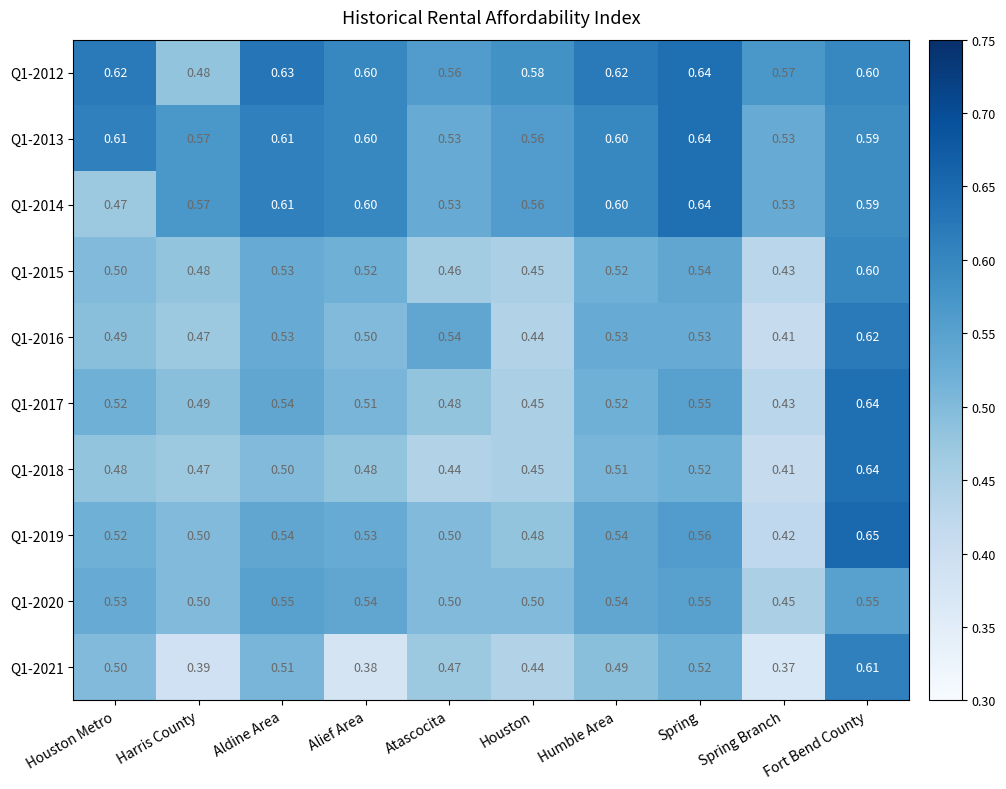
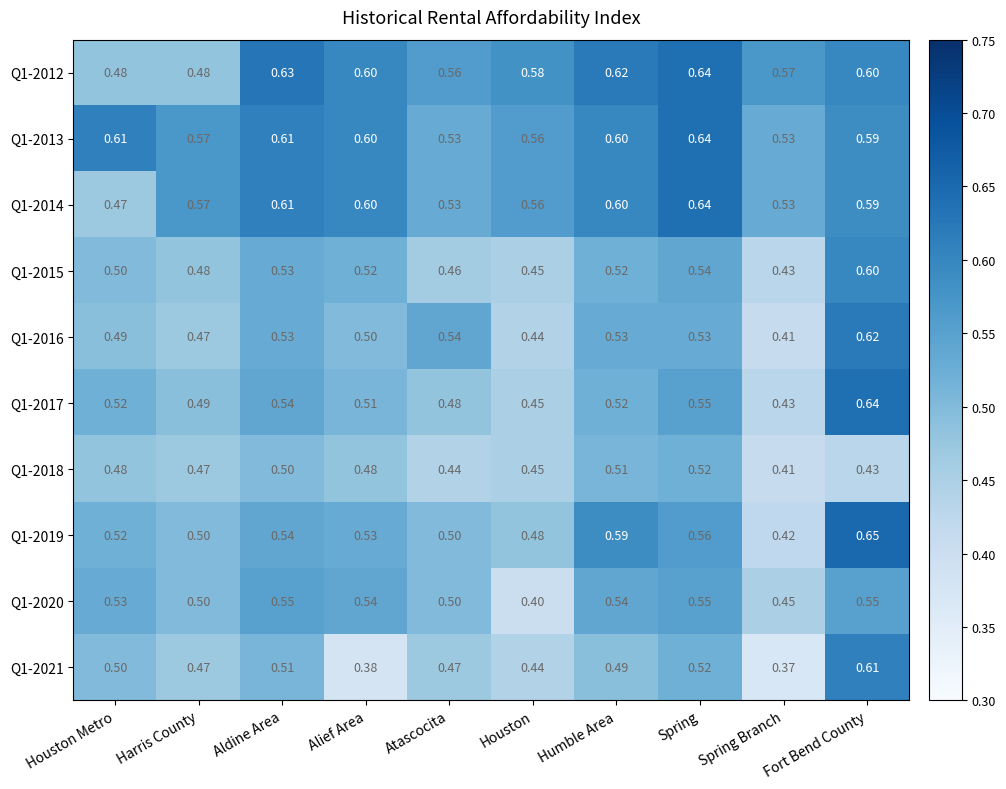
Q1-2012, Houston Metro: 0.62 -> 0.48
Q1-2018, Fort Bend County: 0.64 -> 0.43
Q1-2019, Humble Area: 0.54 -> 0.59
Q1-2020, Houston: 0.50 -> 0.40
Q1-2021, Harris County: 0.39 -> 0.47
